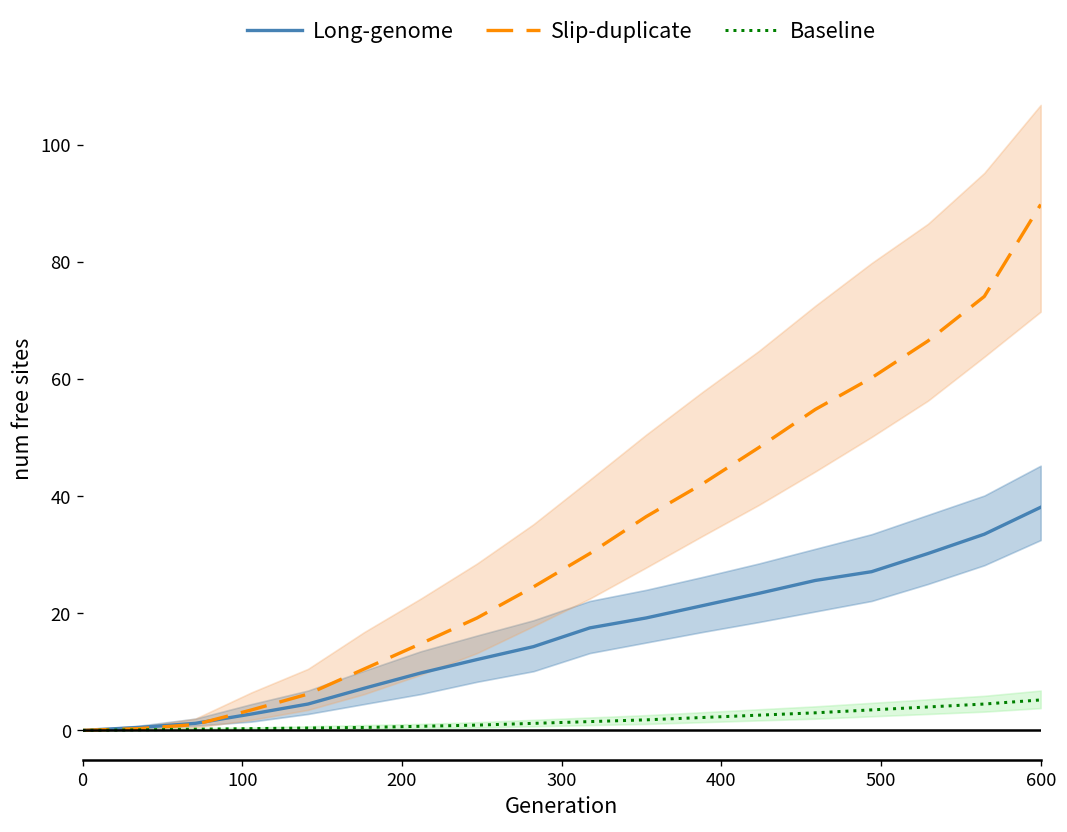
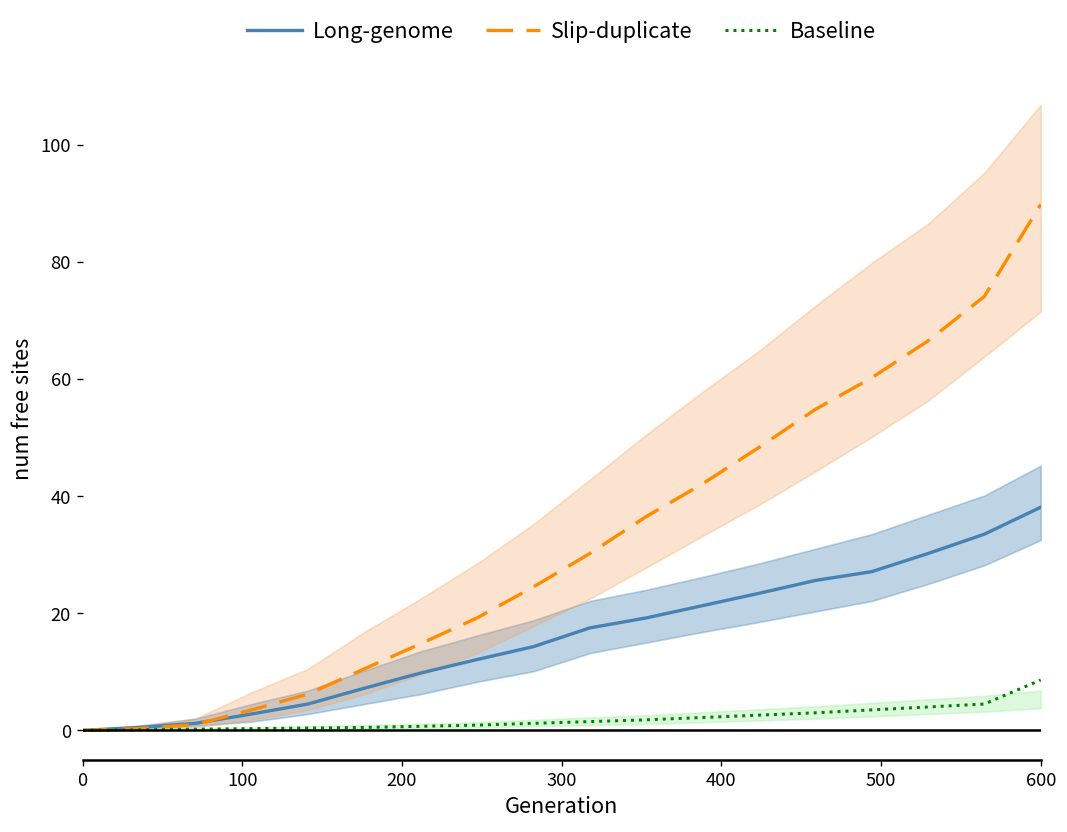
Baseline, 600: 5 -> 9
